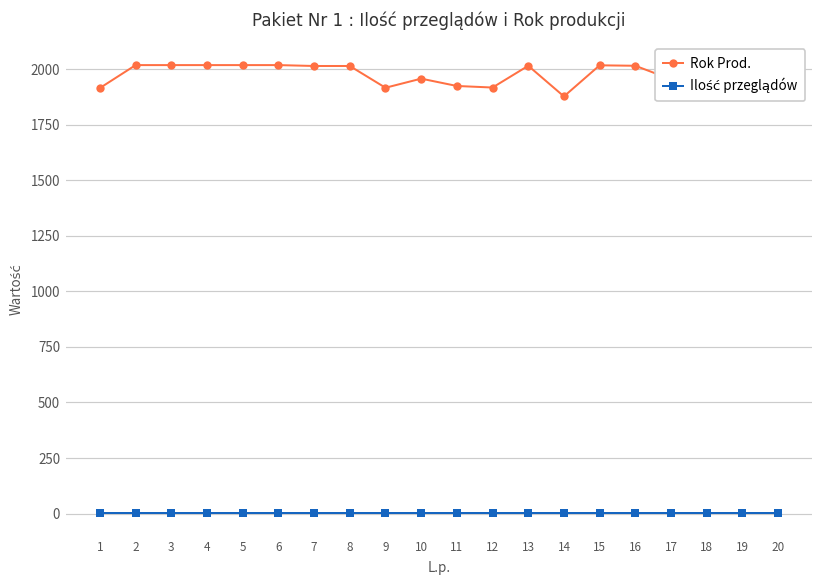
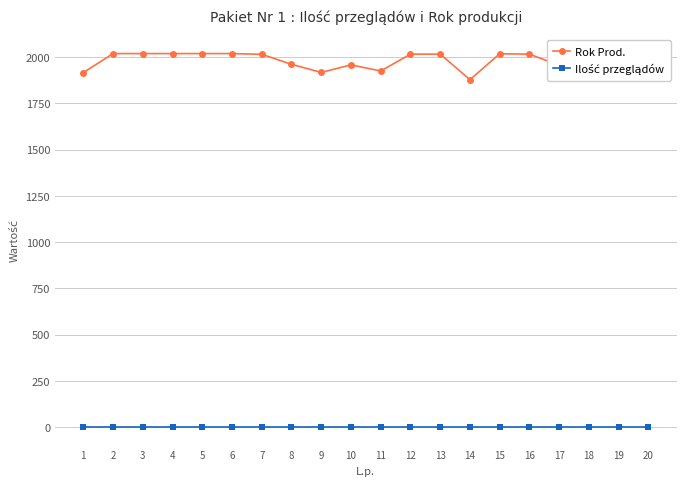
Rok Prod., 8: 2020 -> 1960
Rok Prod., 12: 1920 -> 2020
